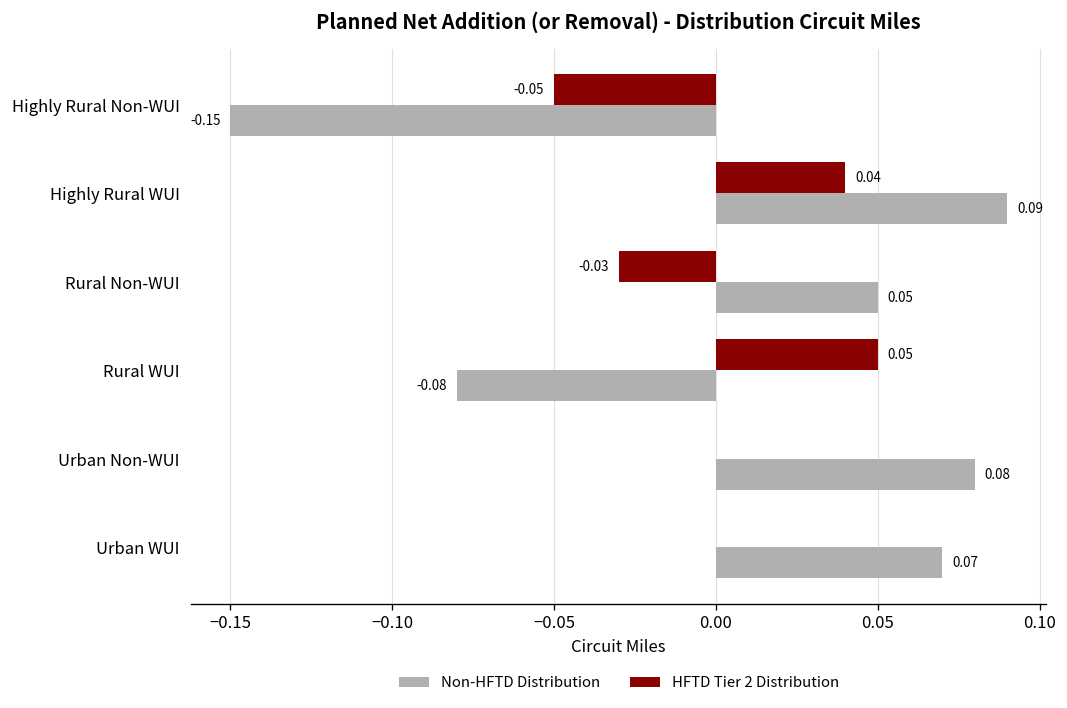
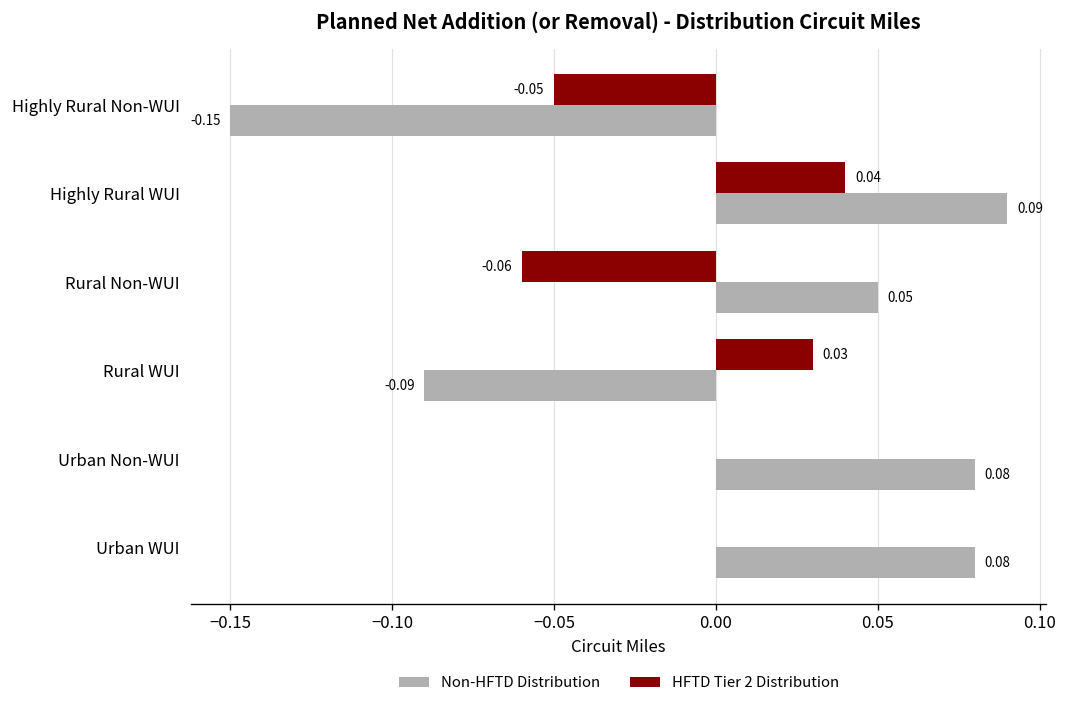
HFTD Tier 2 Distribution, Rural Non-WUI: -0.03 -> -0.06
HFTD Tier 2 Distribution, Rural WUI: 0.05 -> 0.03
Non-HFTD Distribution, Rural WUI: -0.08 -> -0.09
Non-HFTD Distribution, Urban WUI: 0.07 -> 0.08
